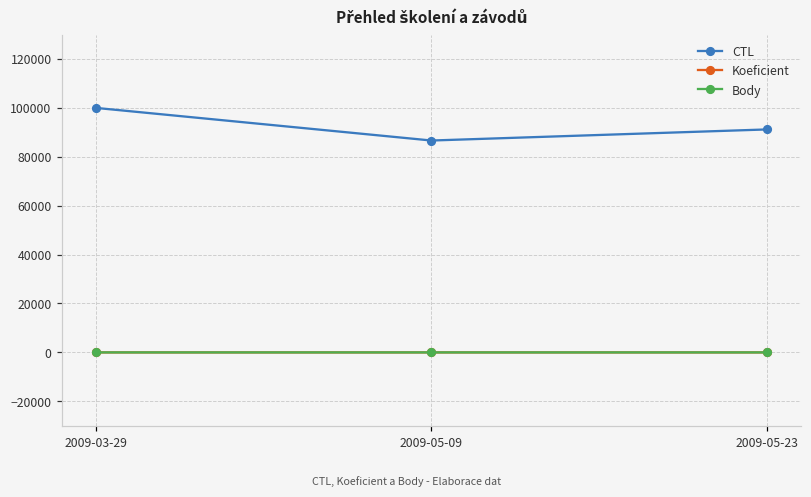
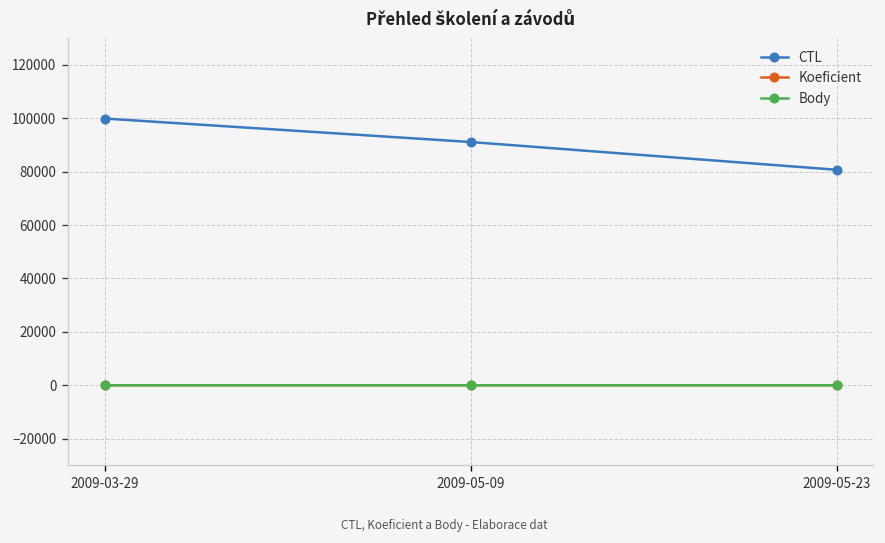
CTL, 2009-05-09: 87000 -> 91000
CTL, 2009-05-23: 91000 -> 81000
